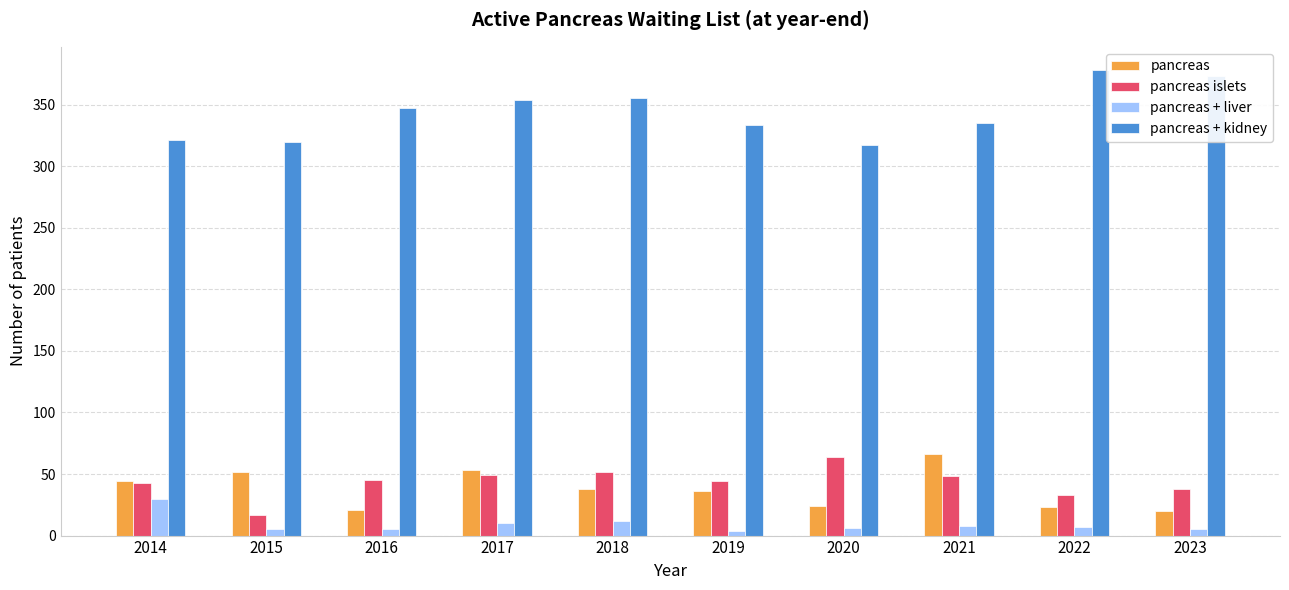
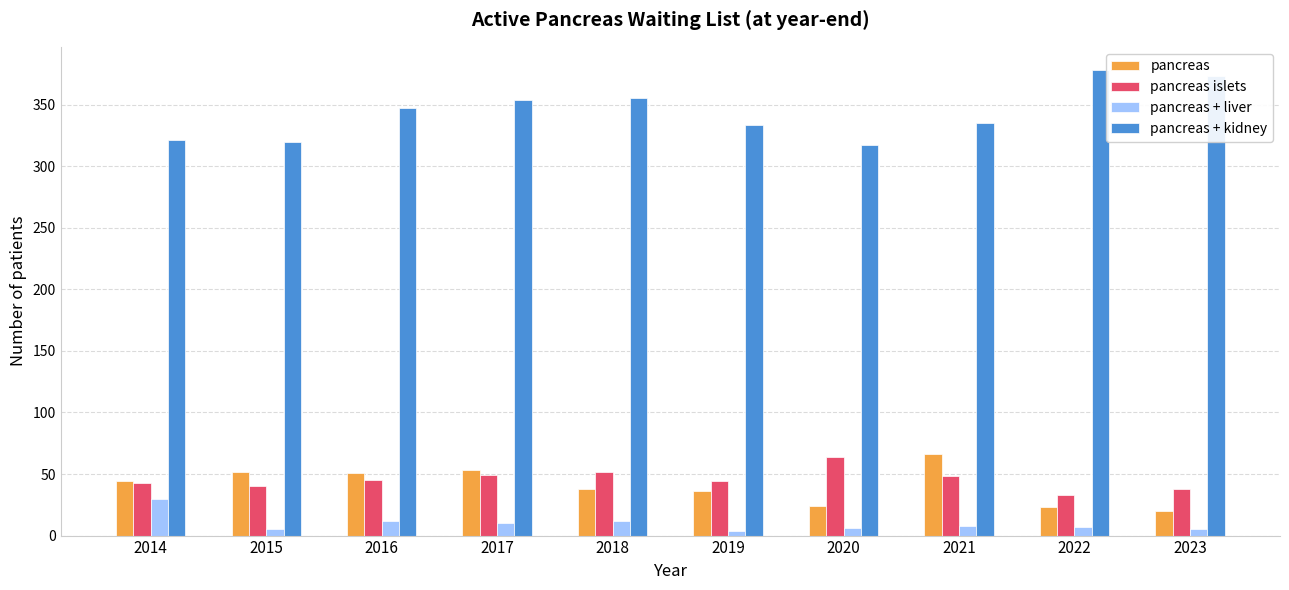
pancreas islets, 2015: 17 -> 40
pancreas, 2016: 21 -> 51
pancreas + liver, 2016: 5 -> 12
